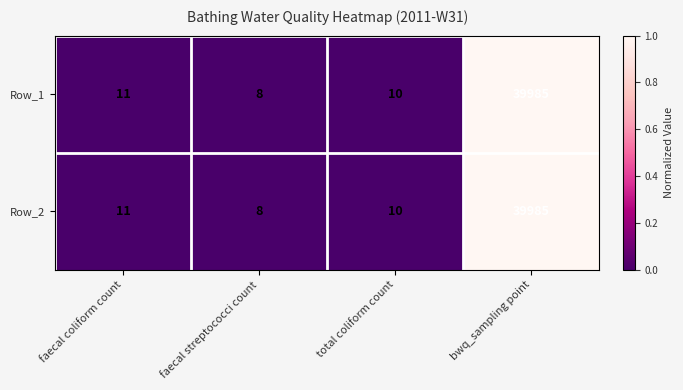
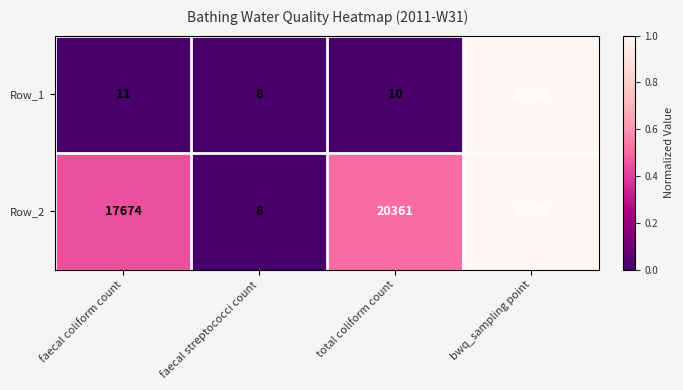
Row_2, faecal coliform count: 11 -> 17674
Row_2, total coliform count: 10 -> 20361
